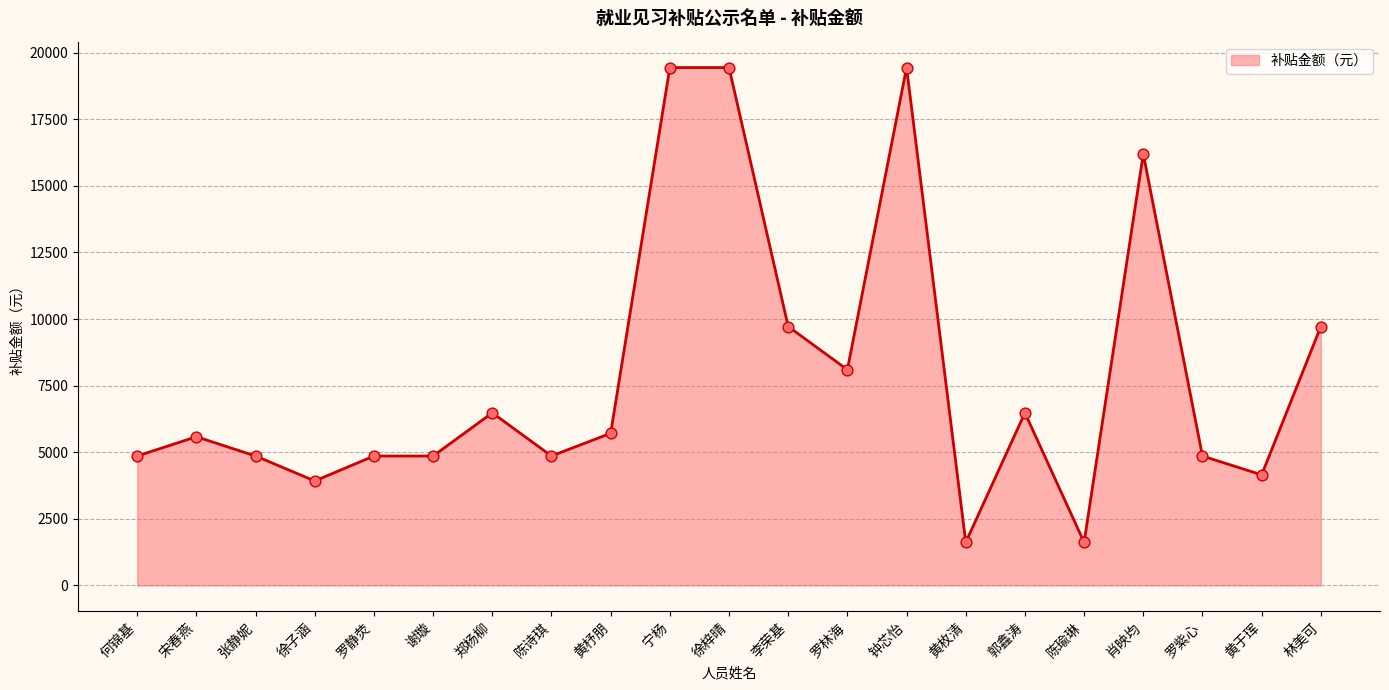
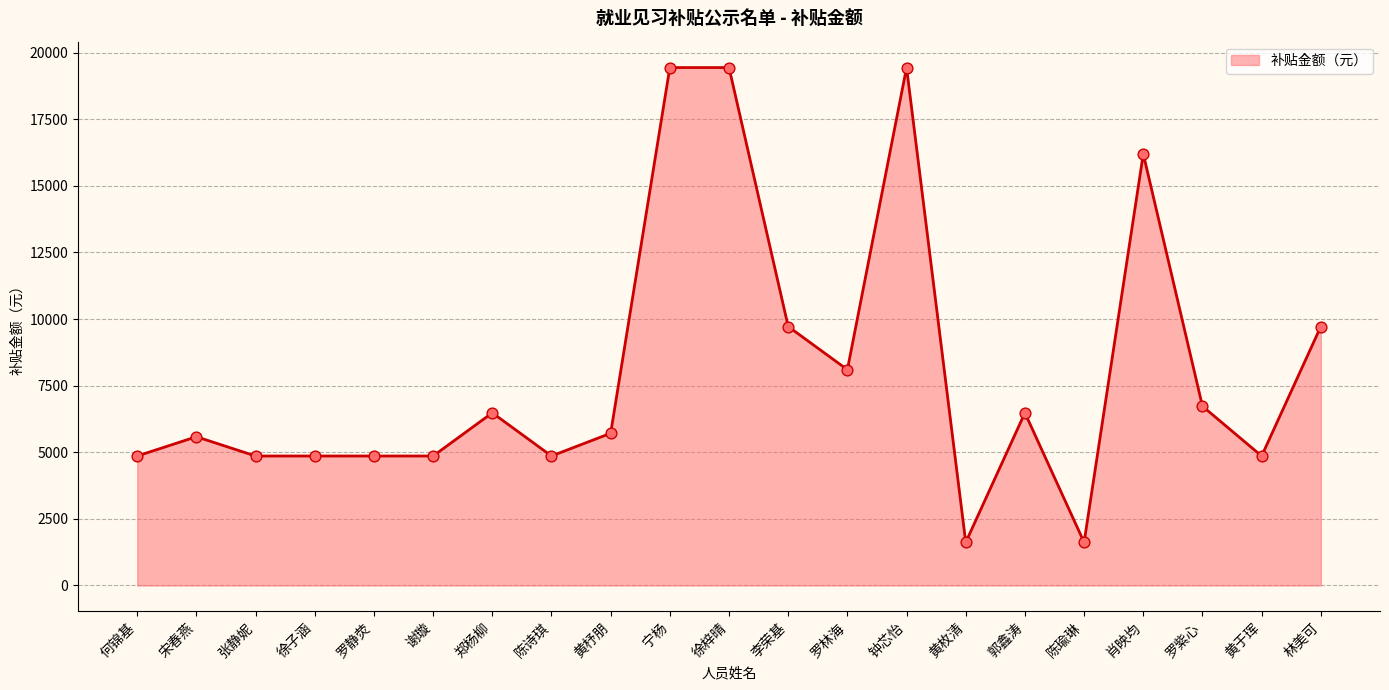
徐子涵: 3900 -> 4900
罗紫心: 4900 -> 6700
黄于珲: 4200 -> 4900
